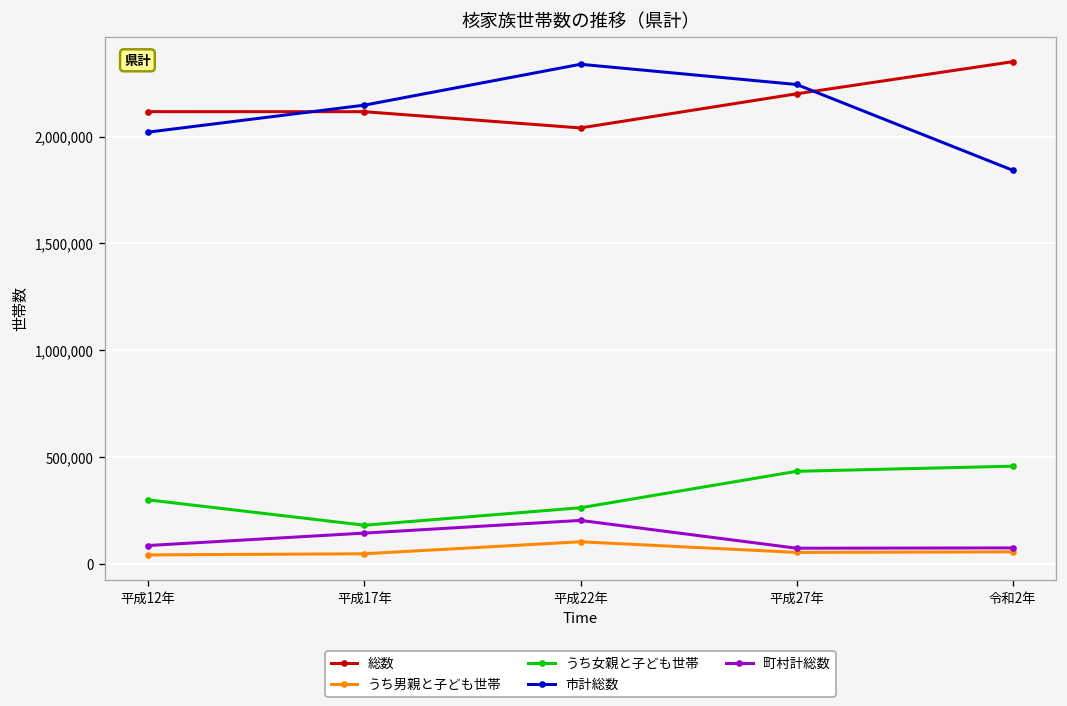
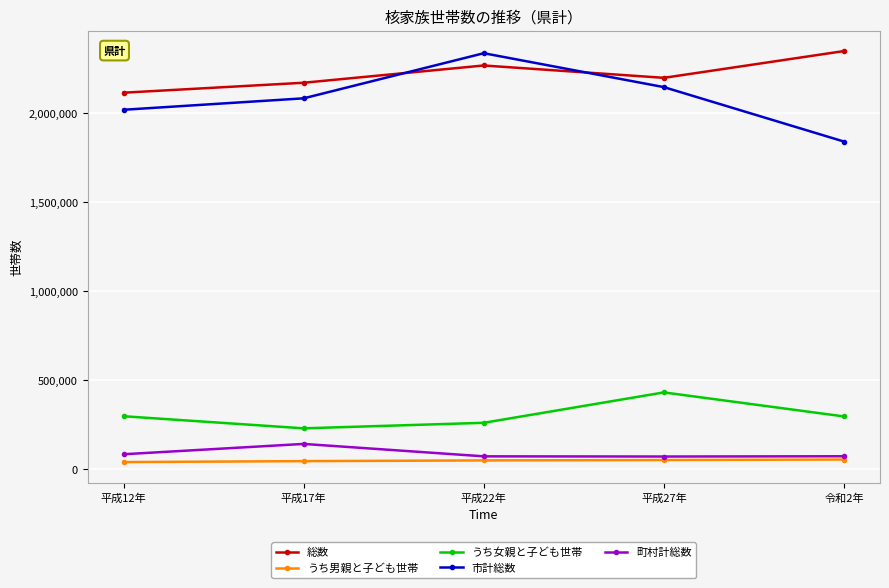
総数, 平成17年: 2,120,000 -> 2,170,000
うち女親と子ども世帯, 平成17年: 180,000 -> 230,000
市計総数, 平成17年: 2,150,000 -> 2,080,000
総数, 平成22年: 2,040,000 -> 2,270,000
うち男親と子ども世帯, 平成22年: 100,000 -> 50,000
町村計総数, 平成22年: 200,000 -> 70,000
市計総数, 平成27年: 2,240,000 -> 2,150,000
うち女親と子ども世帯, 令和2年: 460,000 -> 300,000
